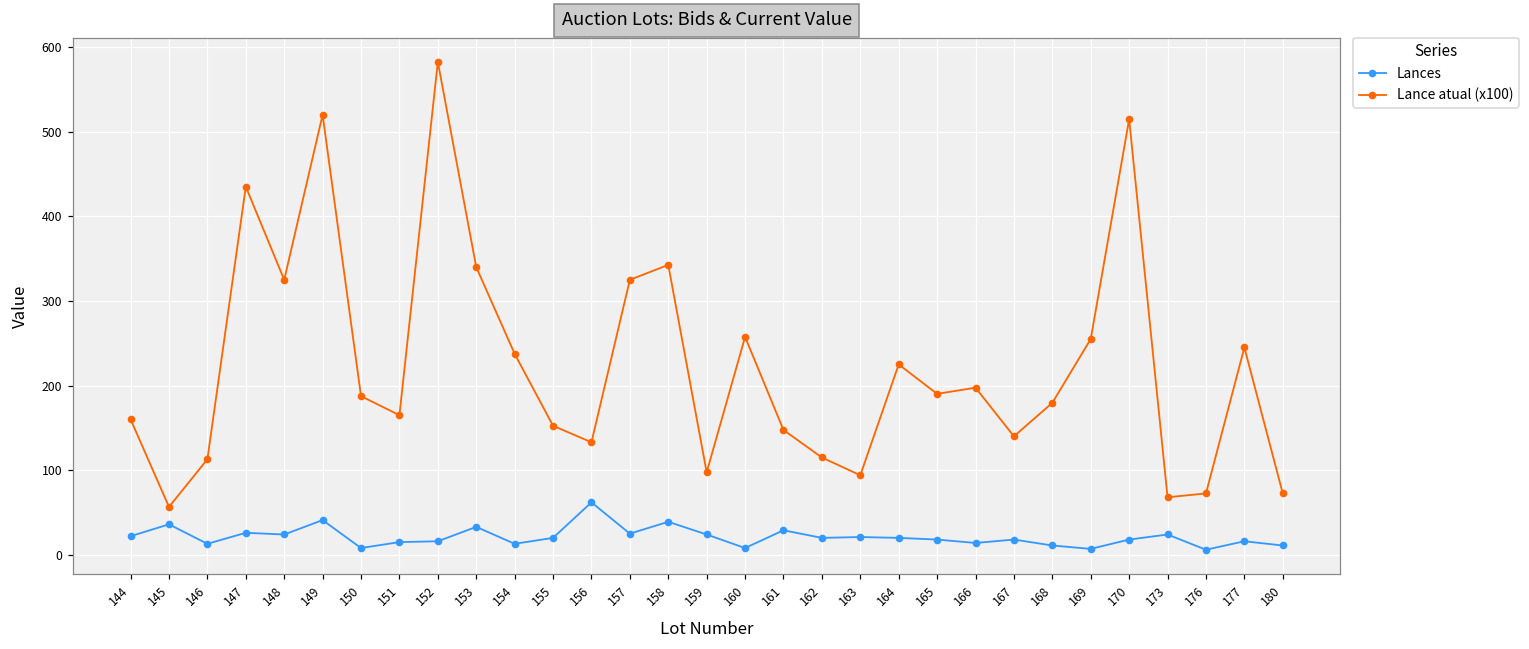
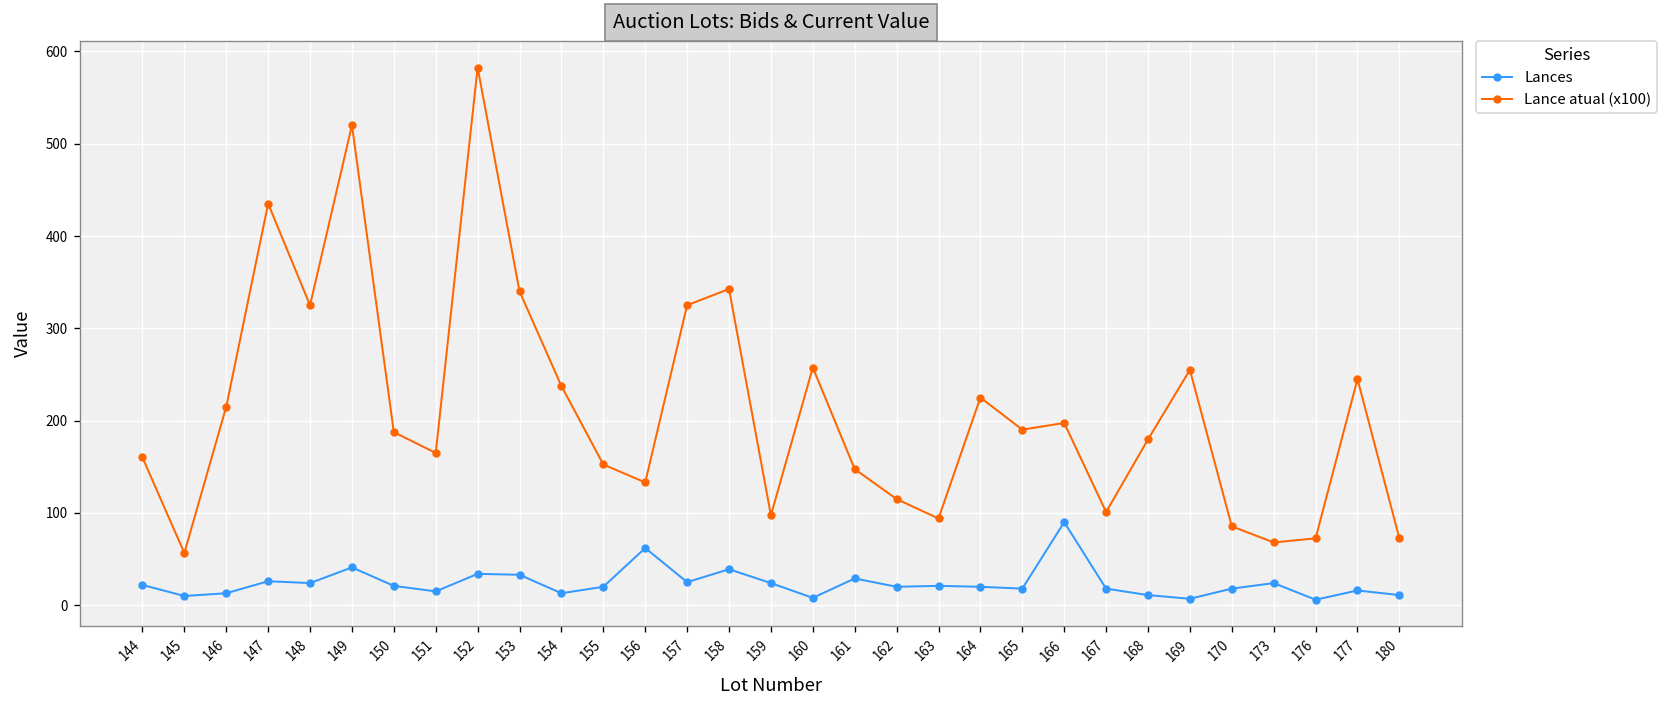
Lances, 145: 40 -> 10
Lance atual (x100), 146: 110 -> 220
Lances, 150: 10 -> 20
Lances, 152: 20 -> 30
Lances, 166: 10 -> 90
Lance atual (x100), 167: 140 -> 100
Lance atual (x100), 170: 510 -> 90
